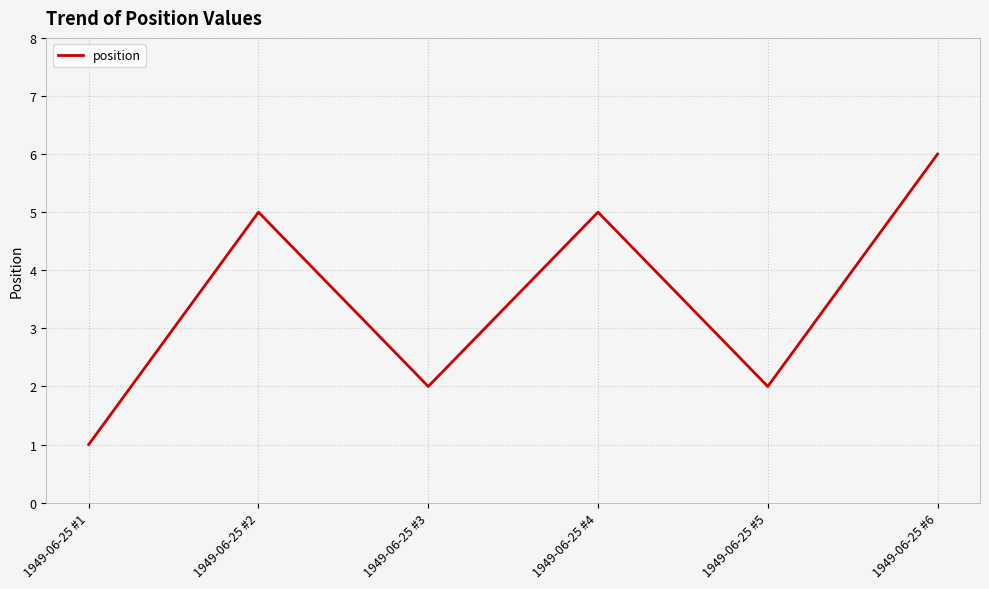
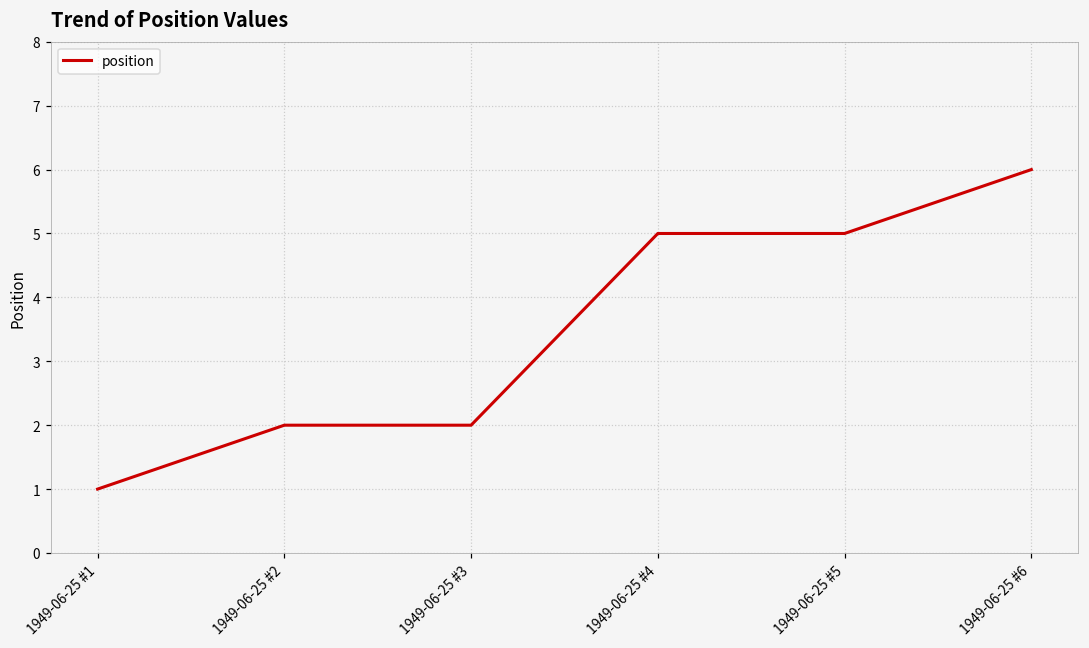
1949-06-25 #2: 5 -> 2
1949-06-25 #5: 2 -> 5
